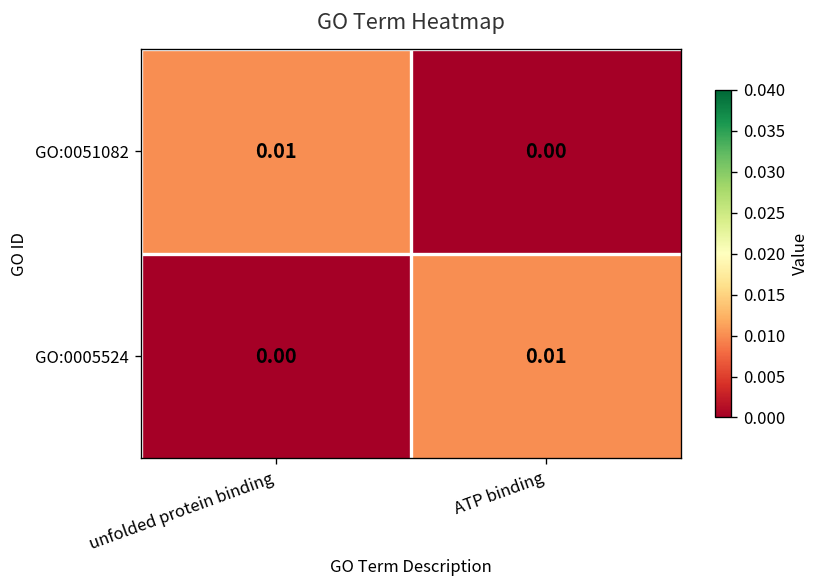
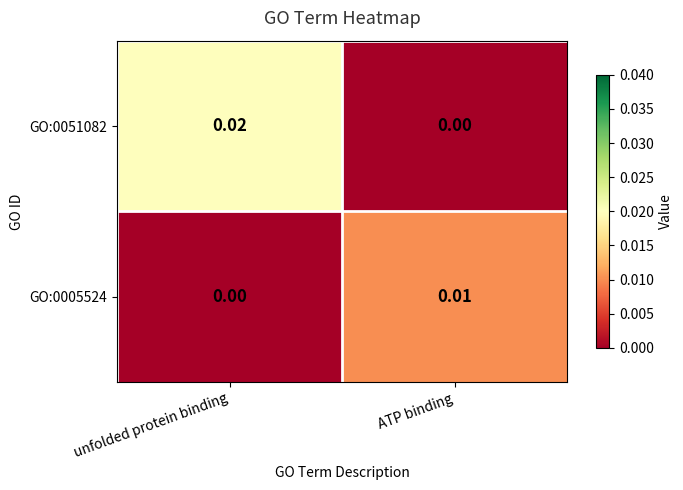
GO:0051082, unfolded protein binding: 0.01 -> 0.02
